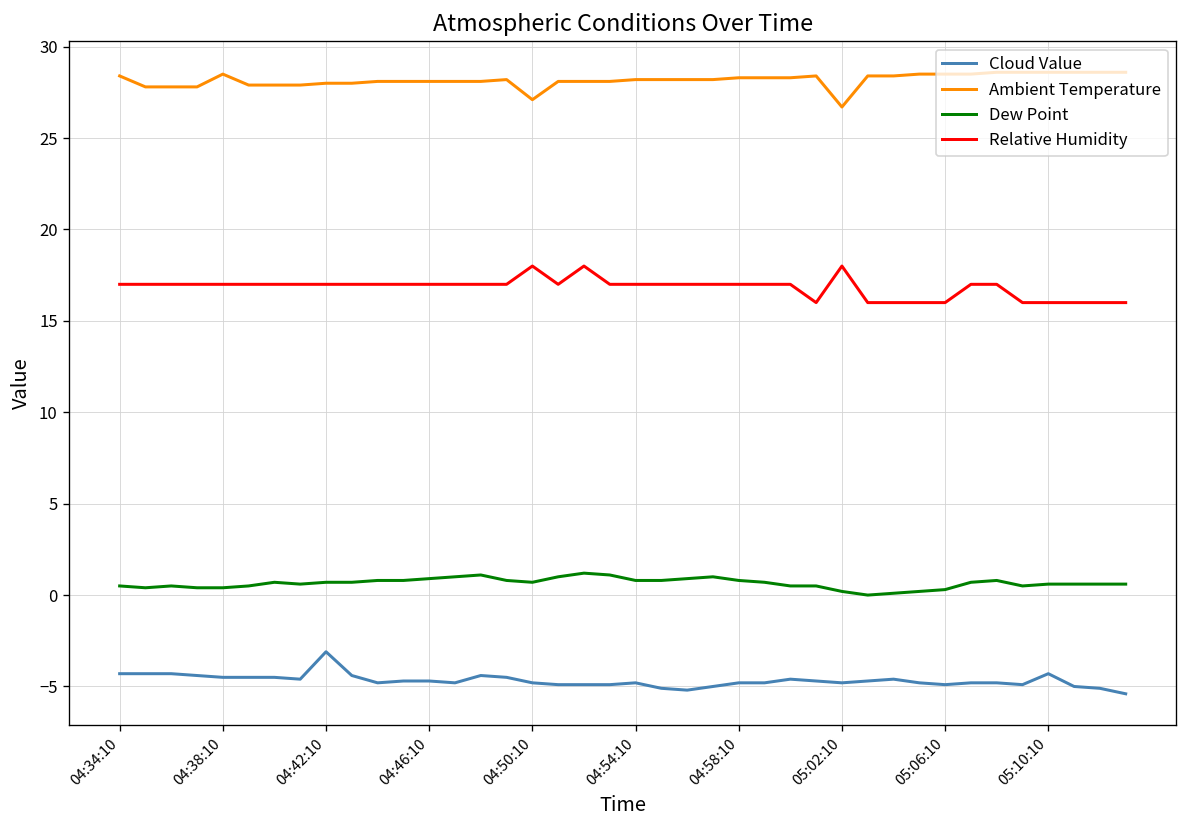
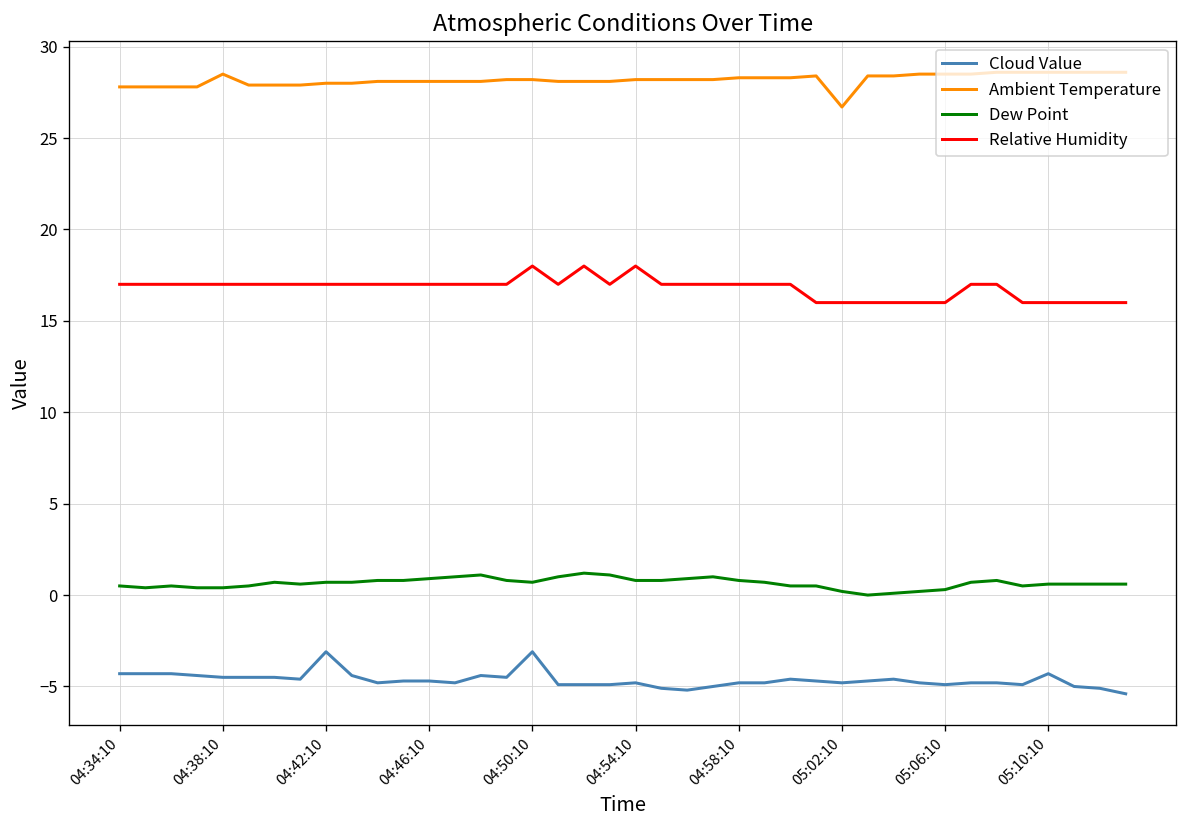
Ambient Temperature, 04:34:10: 28.4 -> 27.8
Cloud Value, 04:50:10: -4.8 -> -3.1
Ambient Temperature, 04:50:10: 27.1 -> 28.2
Relative Humidity, 04:54:10: 17 -> 18
Relative Humidity, 05:02:10: 18 -> 16
